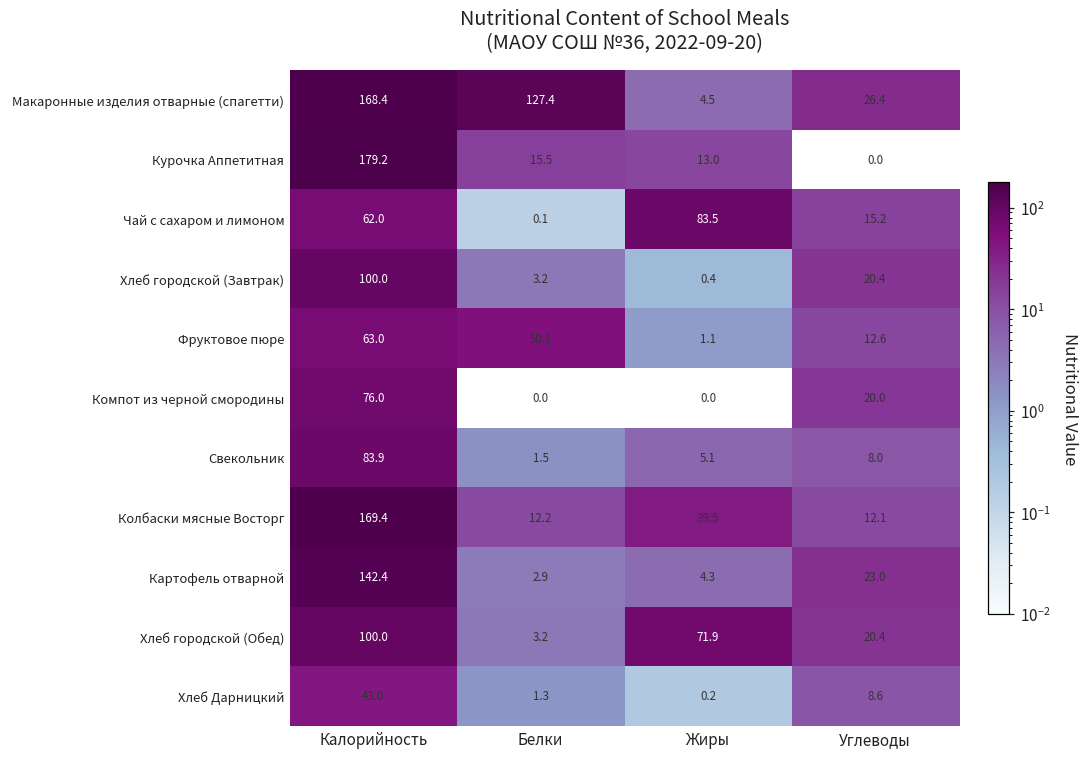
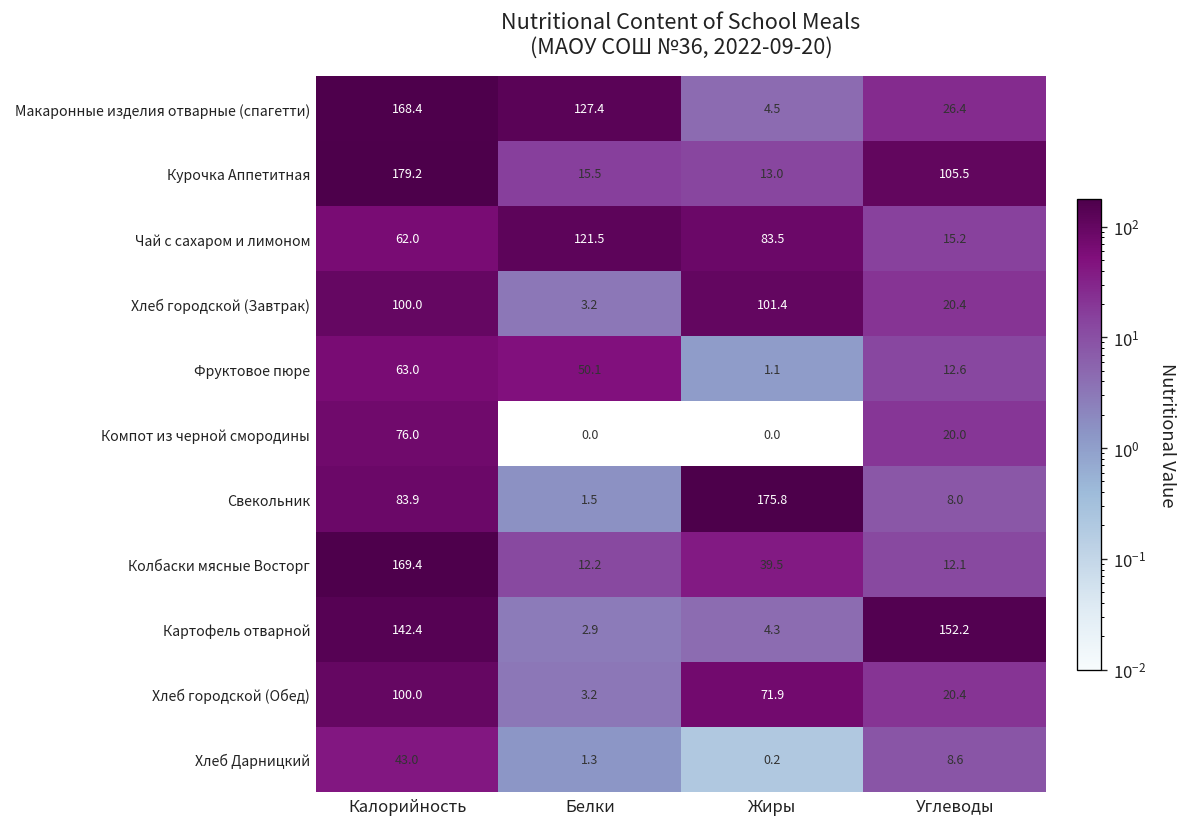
Курочка Аппетитная, Углеводы: 0.0 -> 105.5
Чай с сахаром и лимоном, Белки: 0.1 -> 121.5
Хлеб городской (Завтрак), Жиры: 0.4 -> 101.4
Свекольник, Жиры: 5.1 -> 175.8
Картофель отварной, Углеводы: 23.0 -> 152.2
